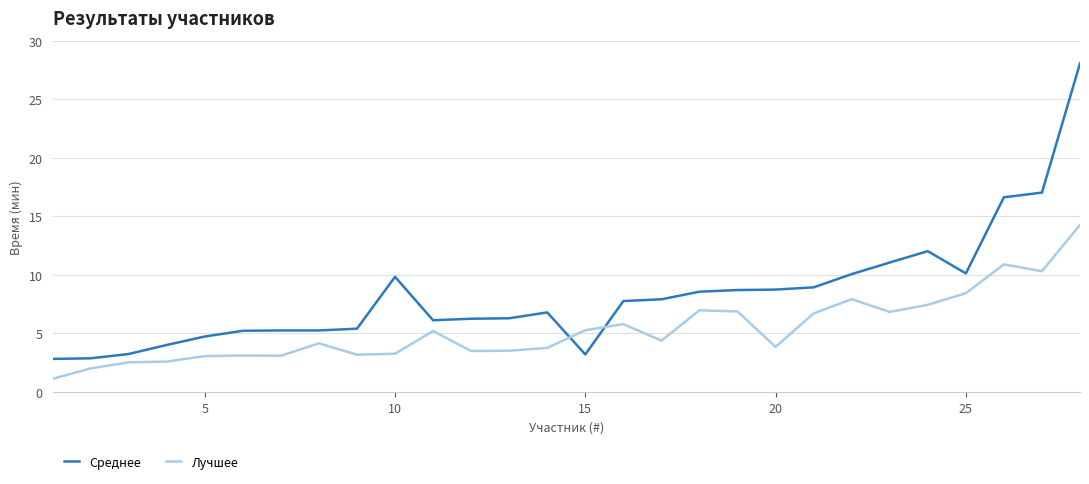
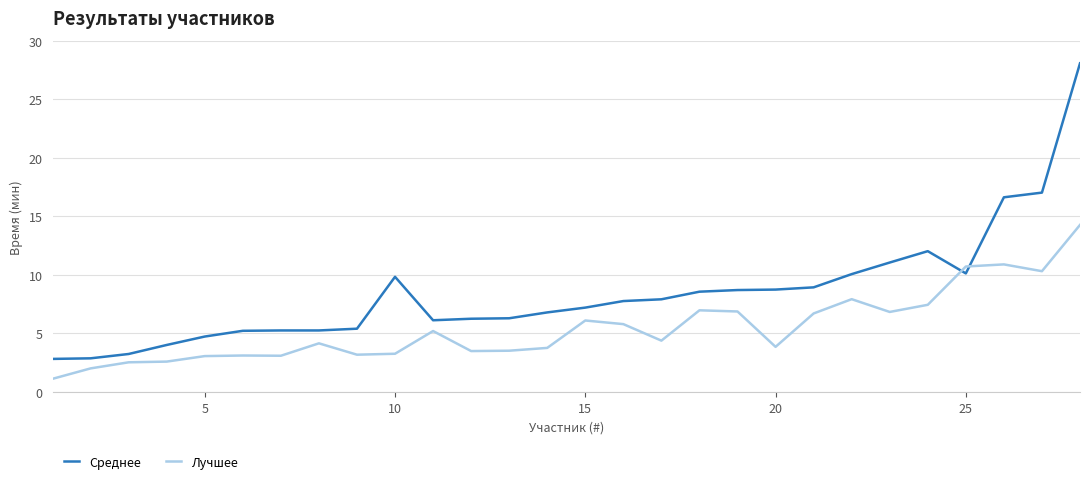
Среднее, 15: 3.2 -> 7.2
Лучшее, 15: 5.3 -> 6.1
Лучшее, 25: 8.4 -> 10.7
